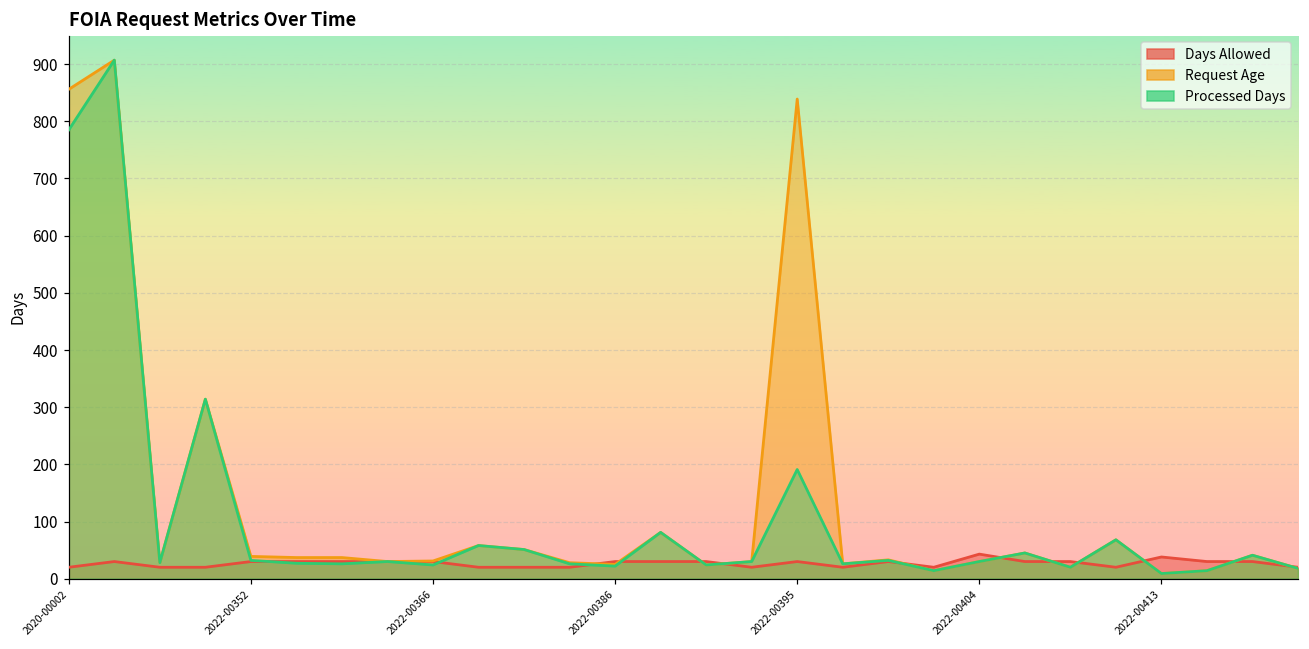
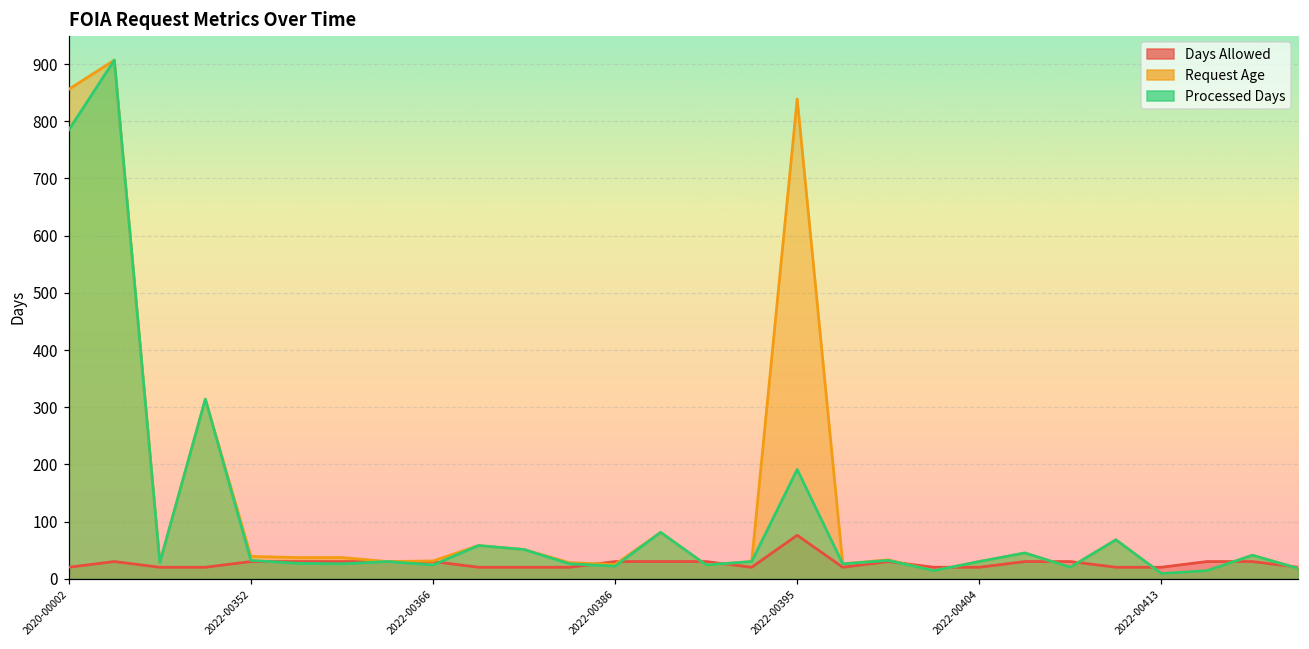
Days Allowed, 2022-00395: 30 -> 80
Days Allowed, 2022-00404: 40 -> 20
Days Allowed, 2022-00413: 40 -> 20
